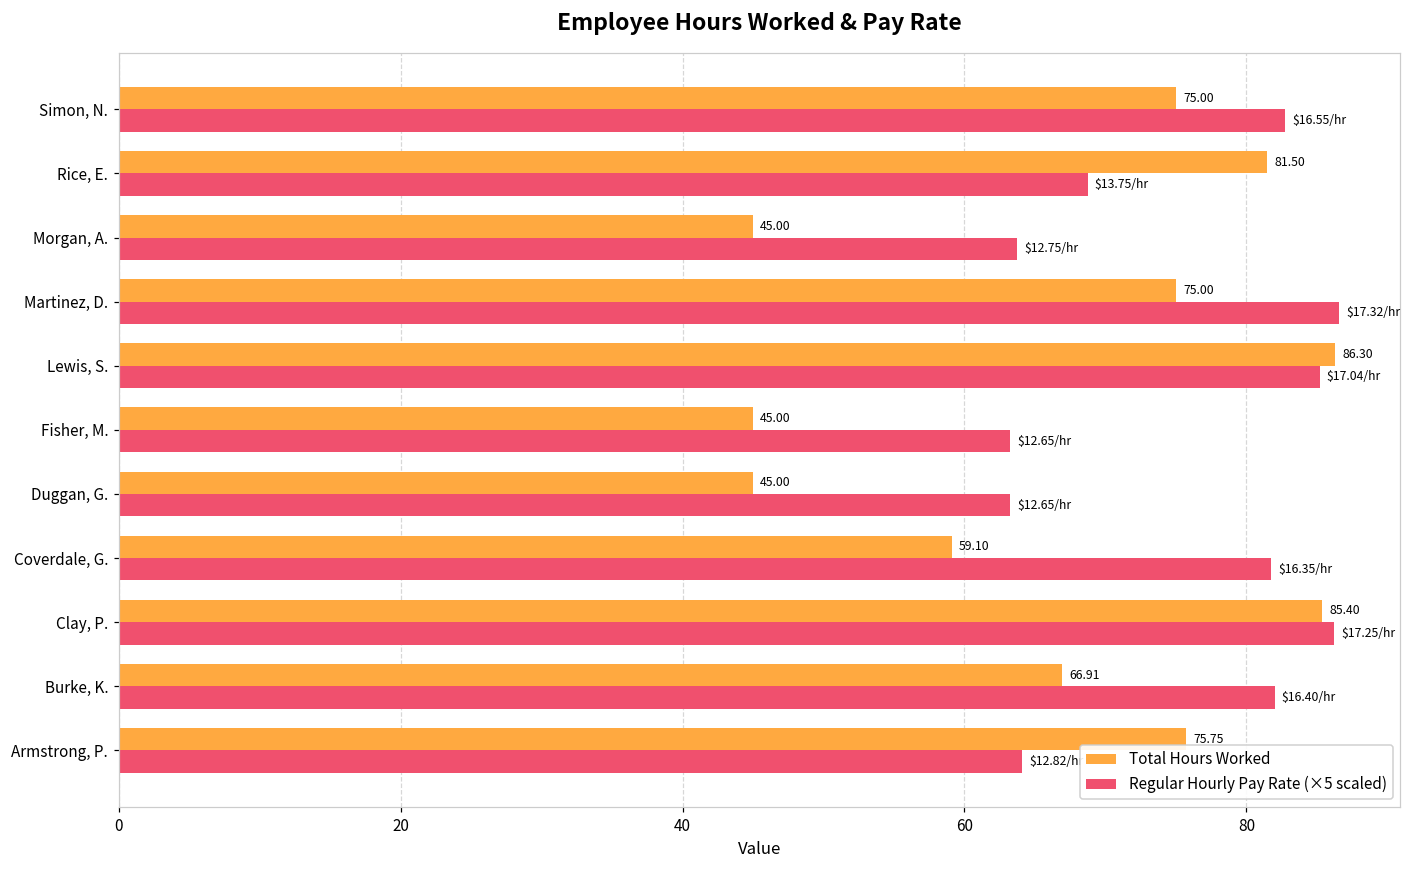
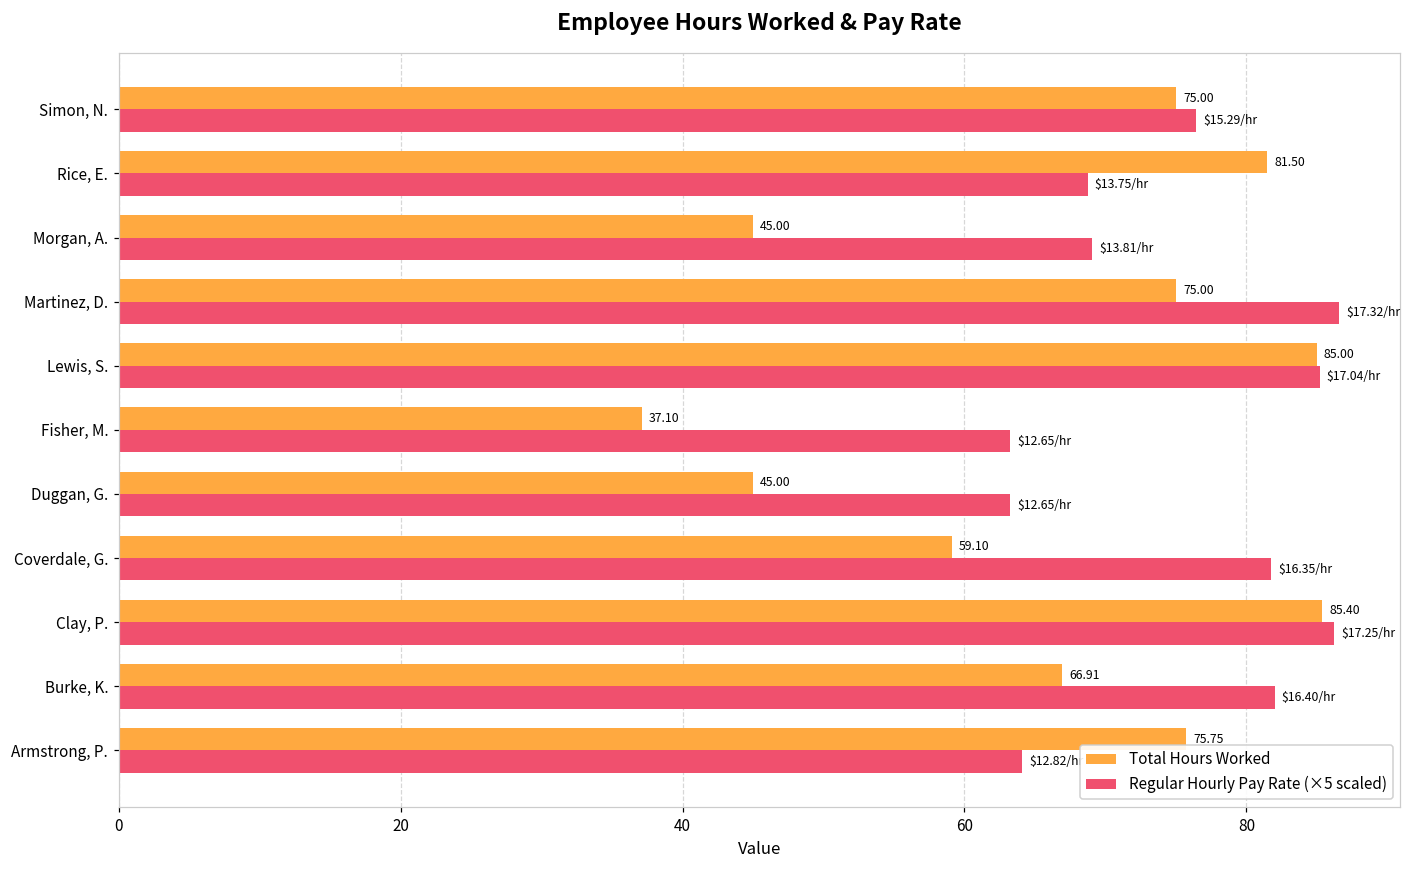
Regular Hourly Pay Rate (×5 scaled), Simon, N.: $16.55/ -> $15.29/
Regular Hourly Pay Rate (×5 scaled), Morgan, A.: $12.75/ -> $13.81/
Total Hours Worked, Lewis, S.: 86.30 -> 85.00
Total Hours Worked, Fisher, M.: 45.00 -> 37.10
